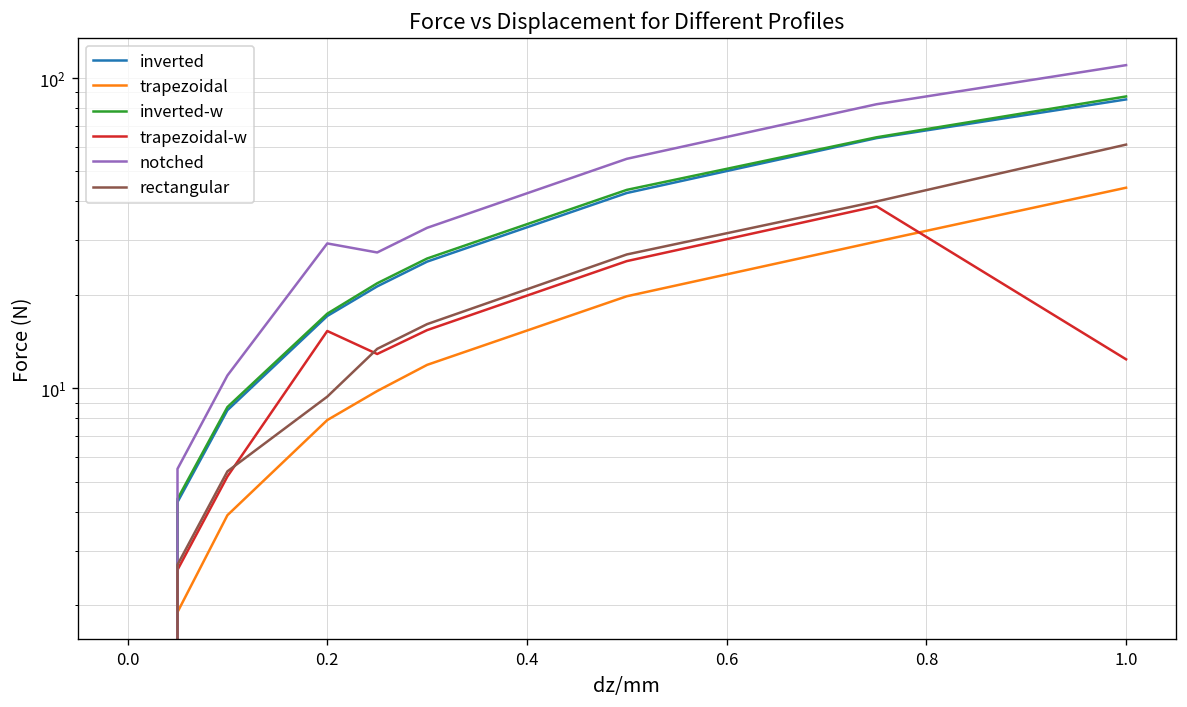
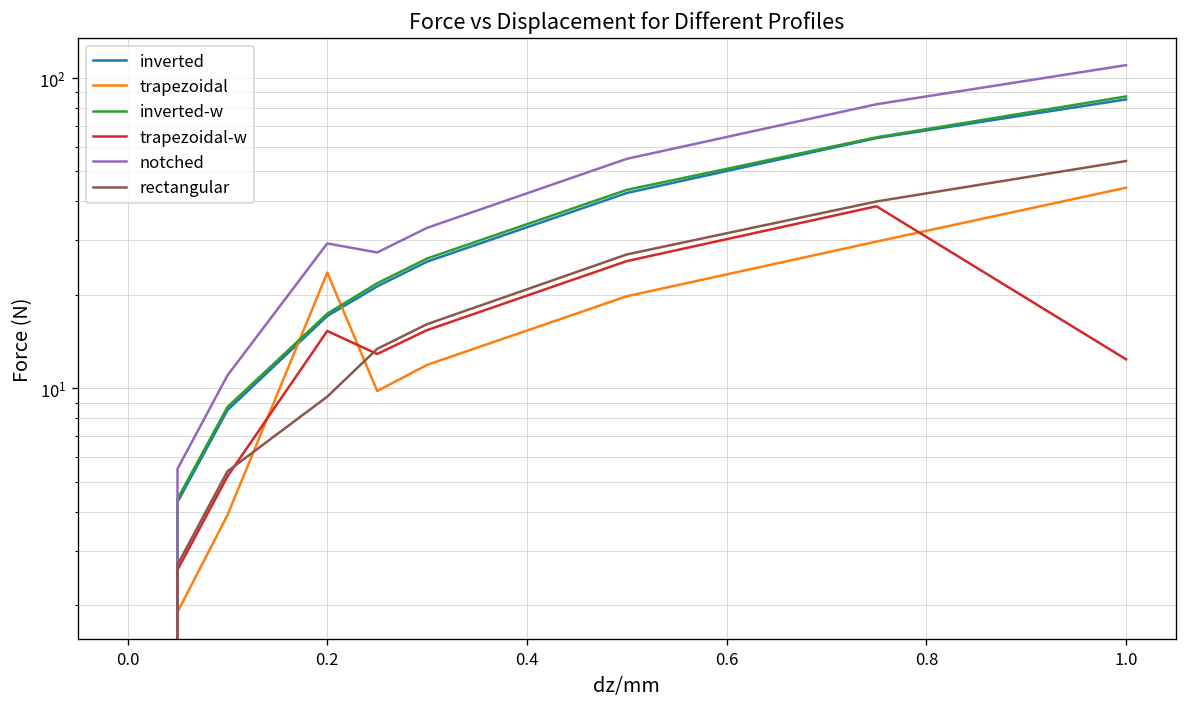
trapezoidal, 0.2: 7.9 -> 24
rectangular, 1.0: 61 -> 54
